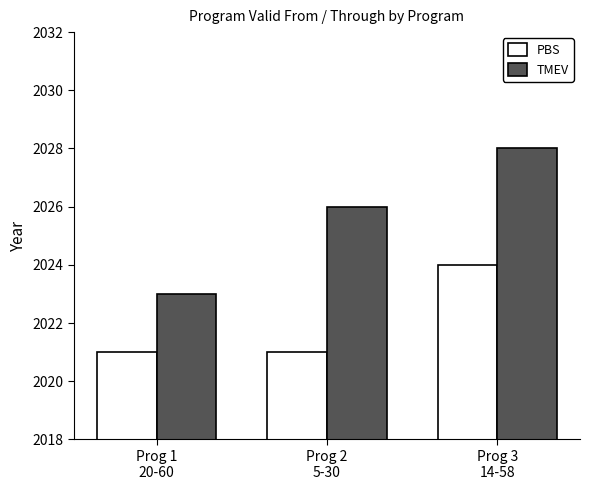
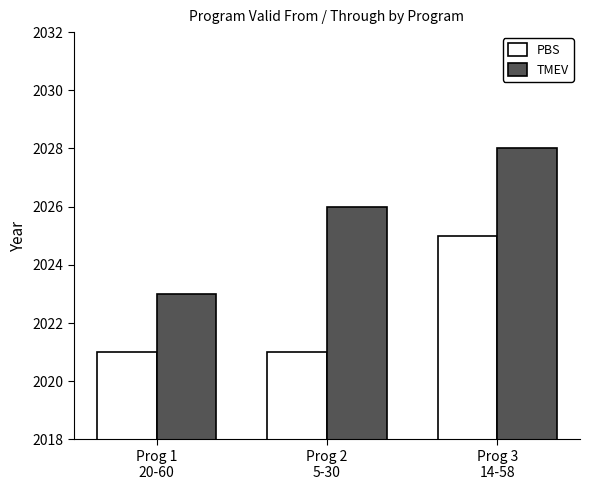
PBS, Prog 3 14-58: 2024 -> 2025
